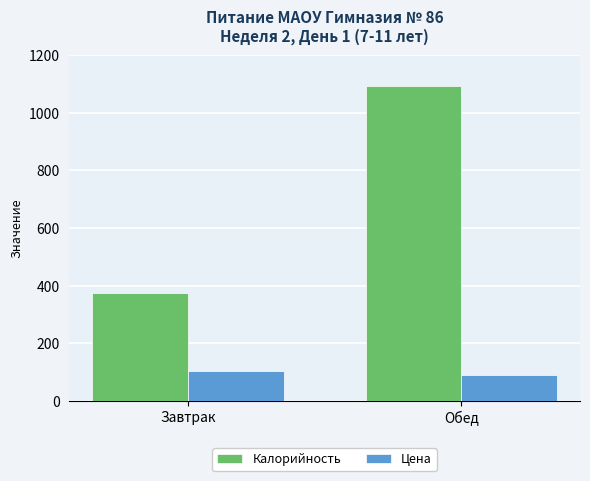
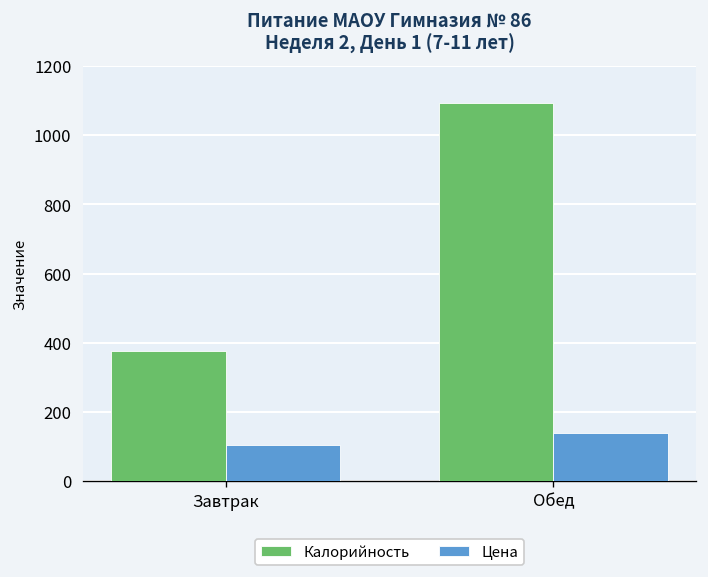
Цена, Обед: 90 -> 140
